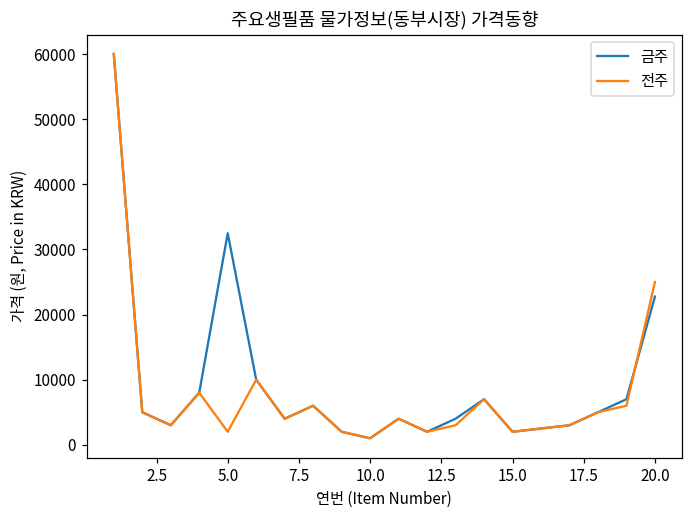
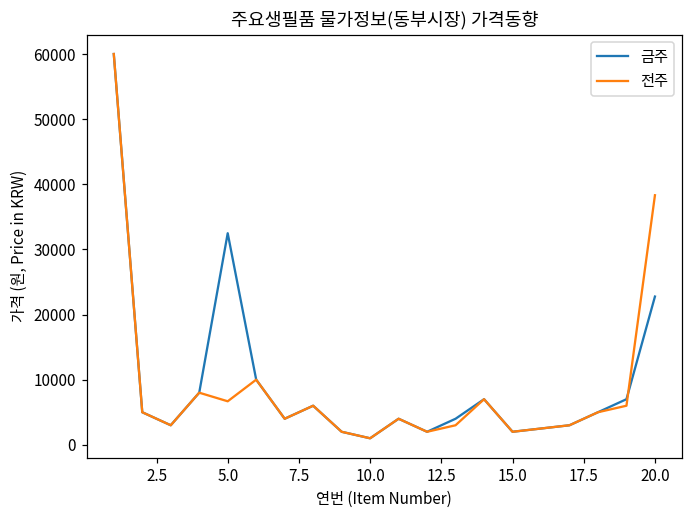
전주, 5.0: 2000 -> 7000
전주, 20.0: 25000 -> 38000
